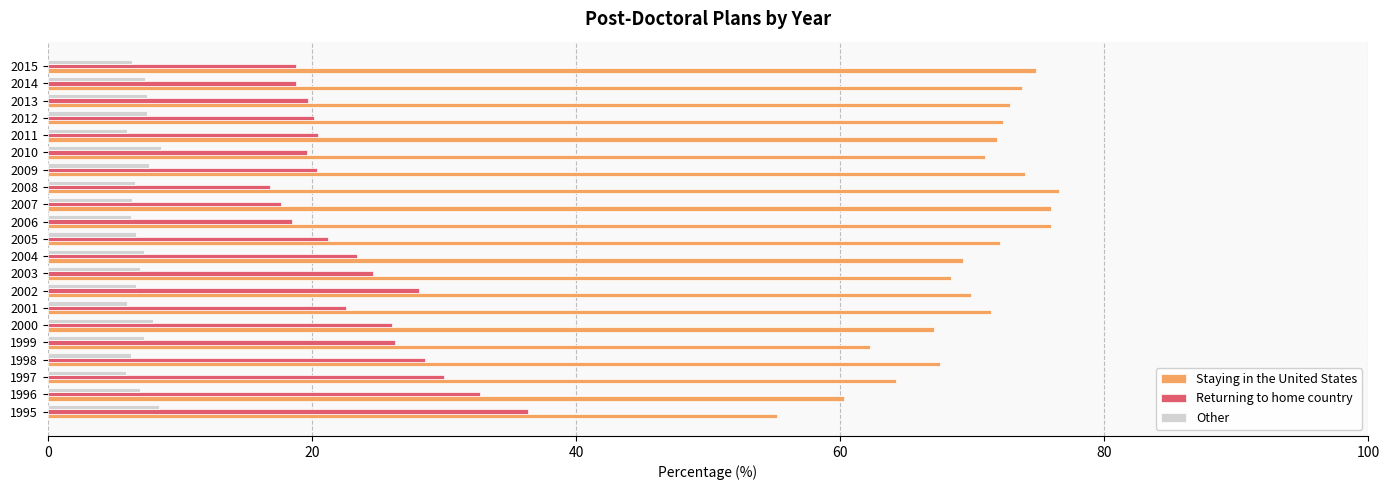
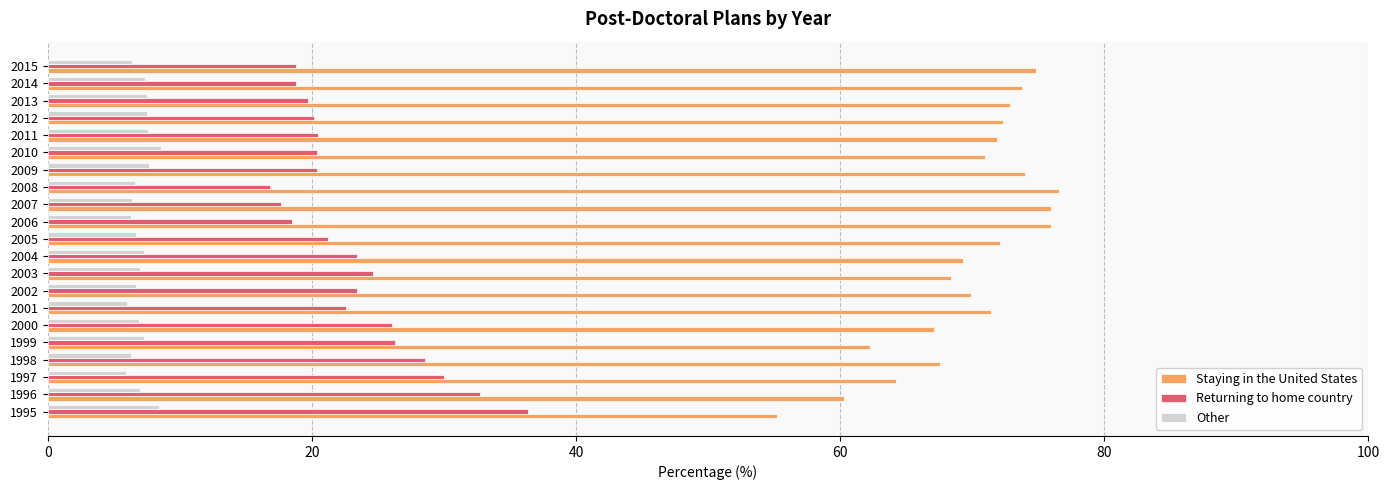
Other, 2011: 6.0 -> 7.6
Returning to home country, 2010: 19.6 -> 20.4
Returning to home country, 2002: 28.1 -> 23.4
Other, 2000: 8.0 -> 6.9
